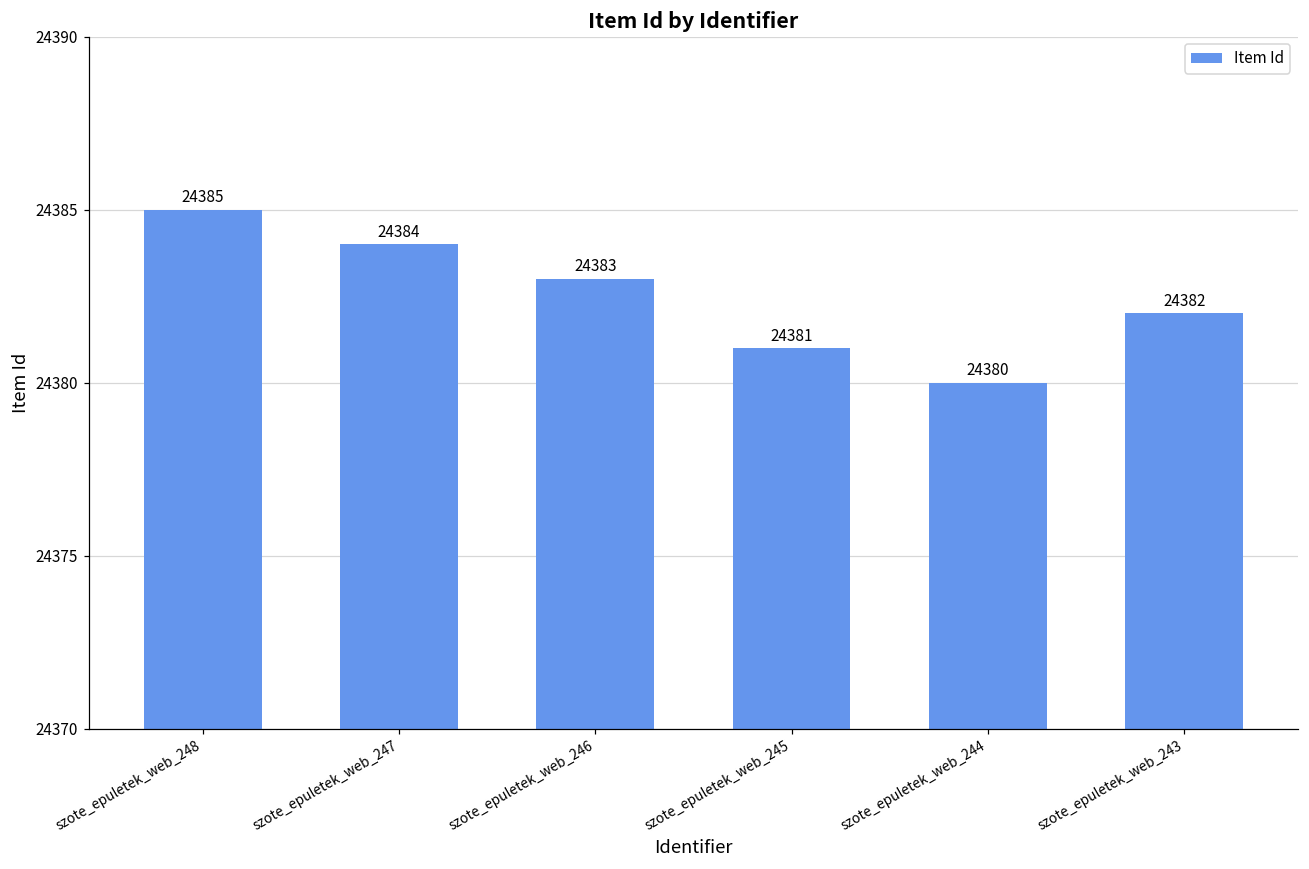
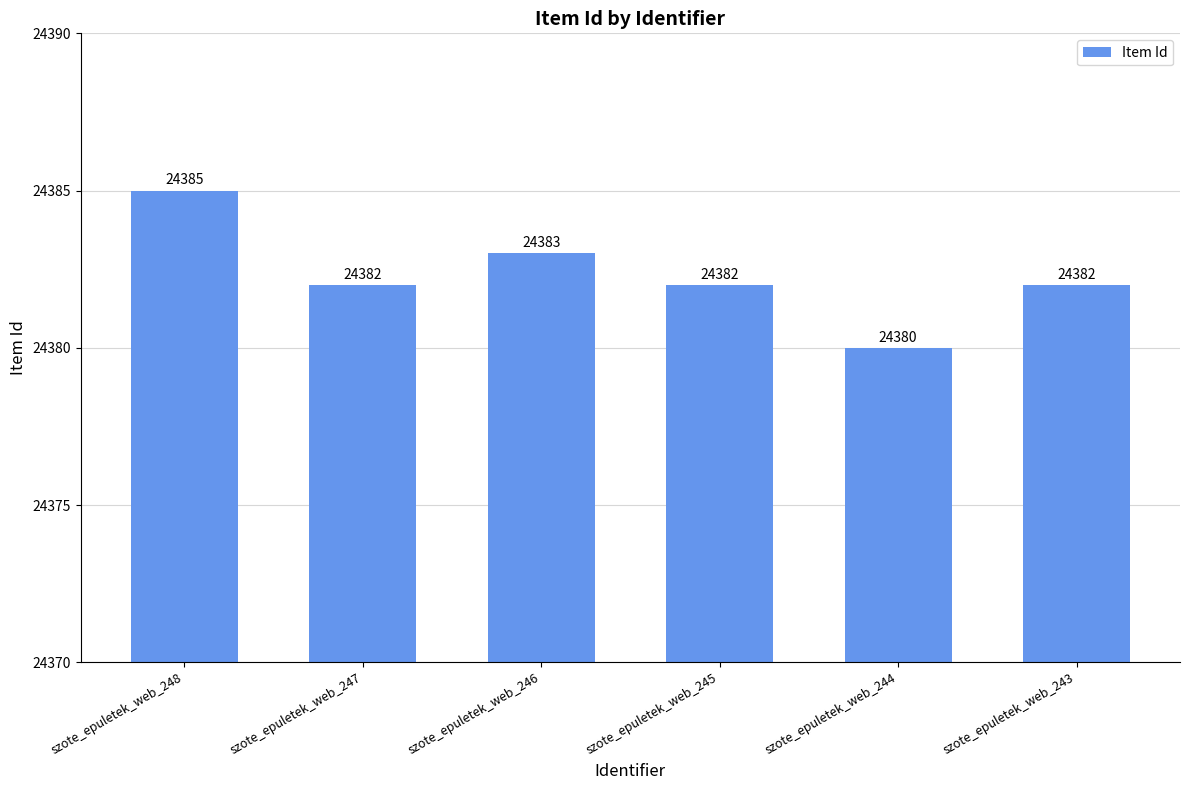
szote_epuletek_web_247: 24384 -> 24382
szote_epuletek_web_245: 24381 -> 24382
